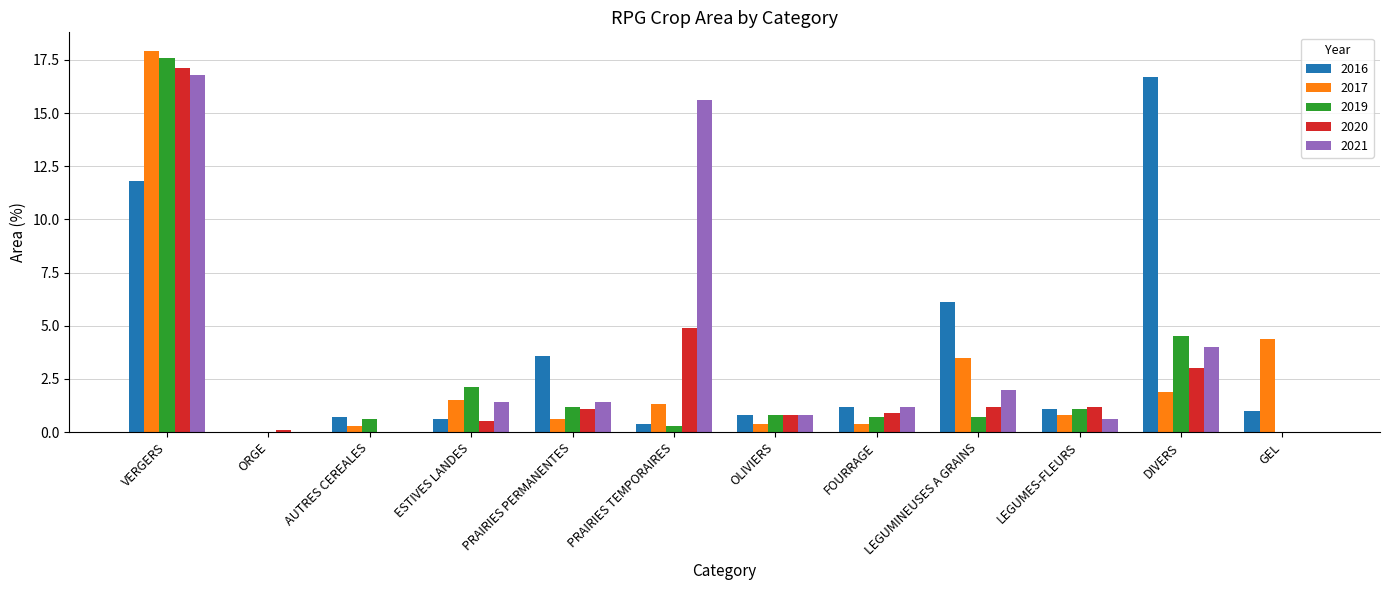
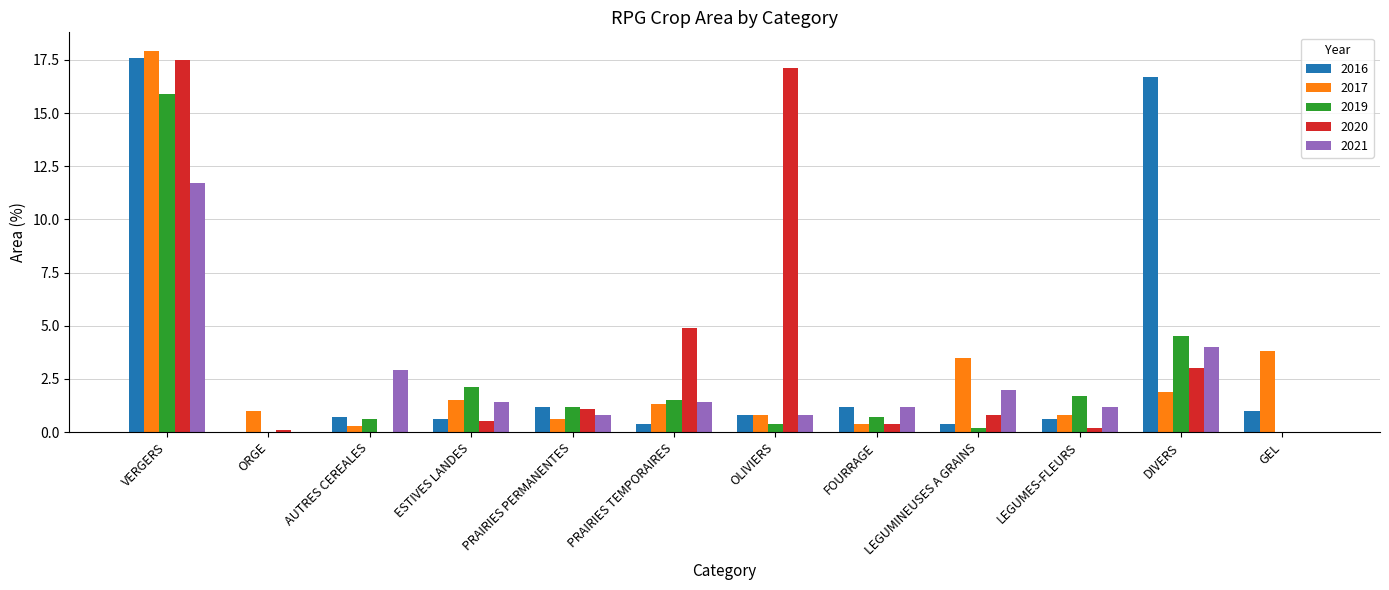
2016, VERGERS: 11.8 -> 17.6
2019, VERGERS: 17.6 -> 15.9
2020, VERGERS: 17.1 -> 17.5
2021, VERGERS: 16.8 -> 11.7
2017, ORGE: 0 -> 1
2021, AUTRES CEREALES: 0.0 -> 2.9
2016, PRAIRIES PERMANENTES: 3.6 -> 1.2
2021, PRAIRIES PERMANENTES: 1.4 -> 0.8
2019, PRAIRIES TEMPORAIRES: 0.3 -> 1.5
2021, PRAIRIES TEMPORAIRES: 15.6 -> 1.4
2017, OLIVIERS: 0.4 -> 0.8
2019, OLIVIERS: 0.8 -> 0.4
2020, OLIVIERS: 0.8 -> 17.1
2020, FOURRAGE: 0.9 -> 0.4
2016, LEGUMINEUSES A GRAINS: 6.1 -> 0.4
2019, LEGUMINEUSES A GRAINS: 0.7 -> 0.2
2020, LEGUMINEUSES A GRAINS: 1.2 -> 0.8
2016, LEGUMES-FLEURS: 1.1 -> 0.6
2019, LEGUMES-FLEURS: 1.1 -> 1.7
2020, LEGUMES-FLEURS: 1.2 -> 0.2
2021, LEGUMES-FLEURS: 0.6 -> 1.2
2017, GEL: 4.4 -> 3.8
